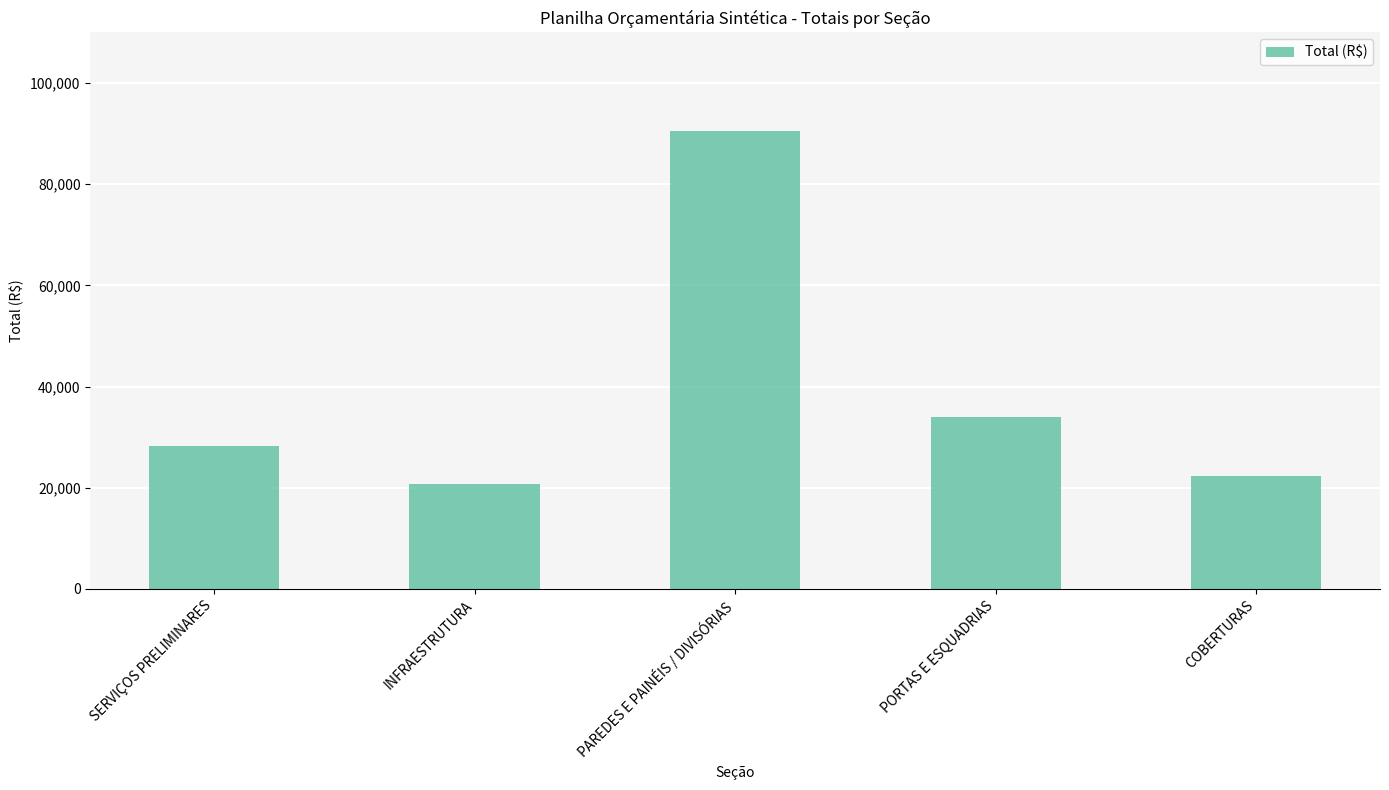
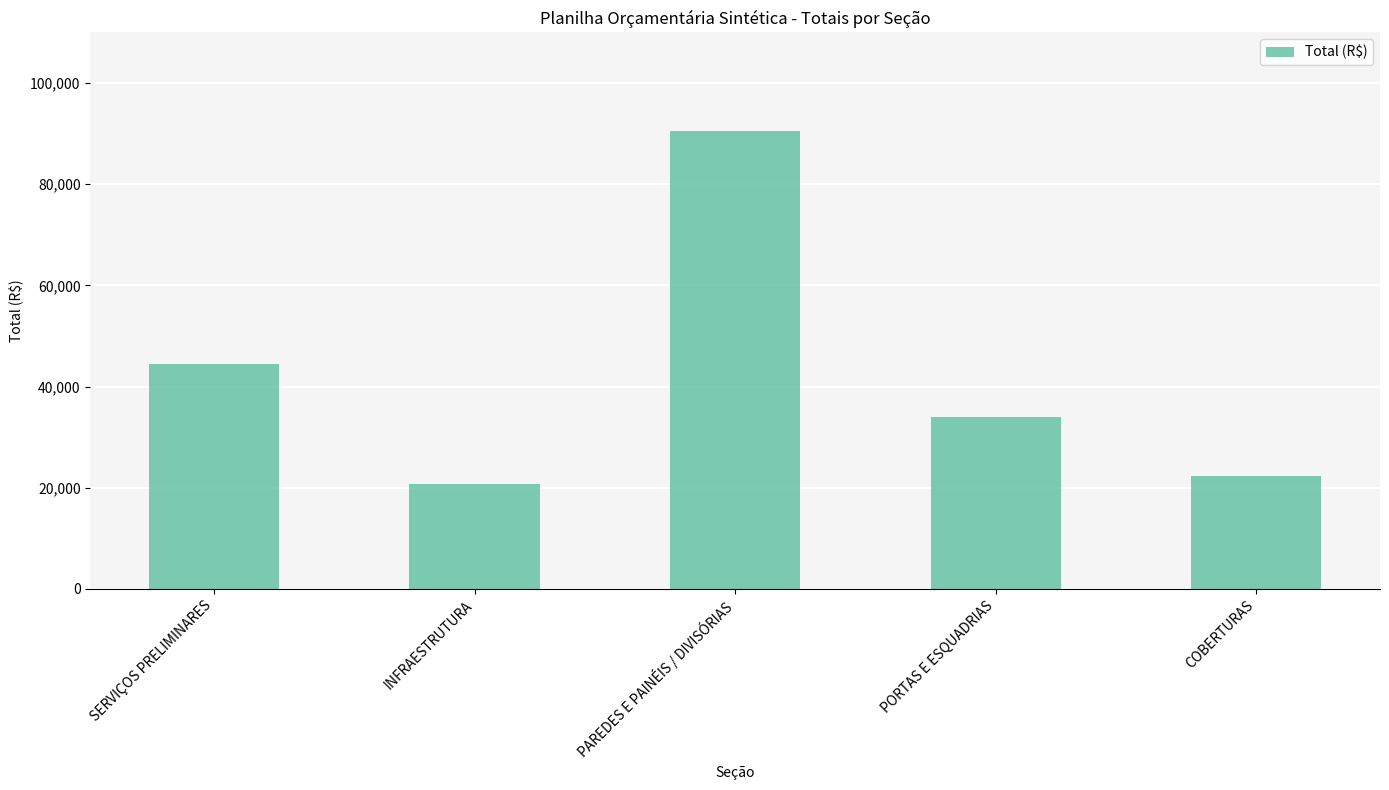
SERVIÇOS PRELIMINARES: 28,000 -> 44,000
